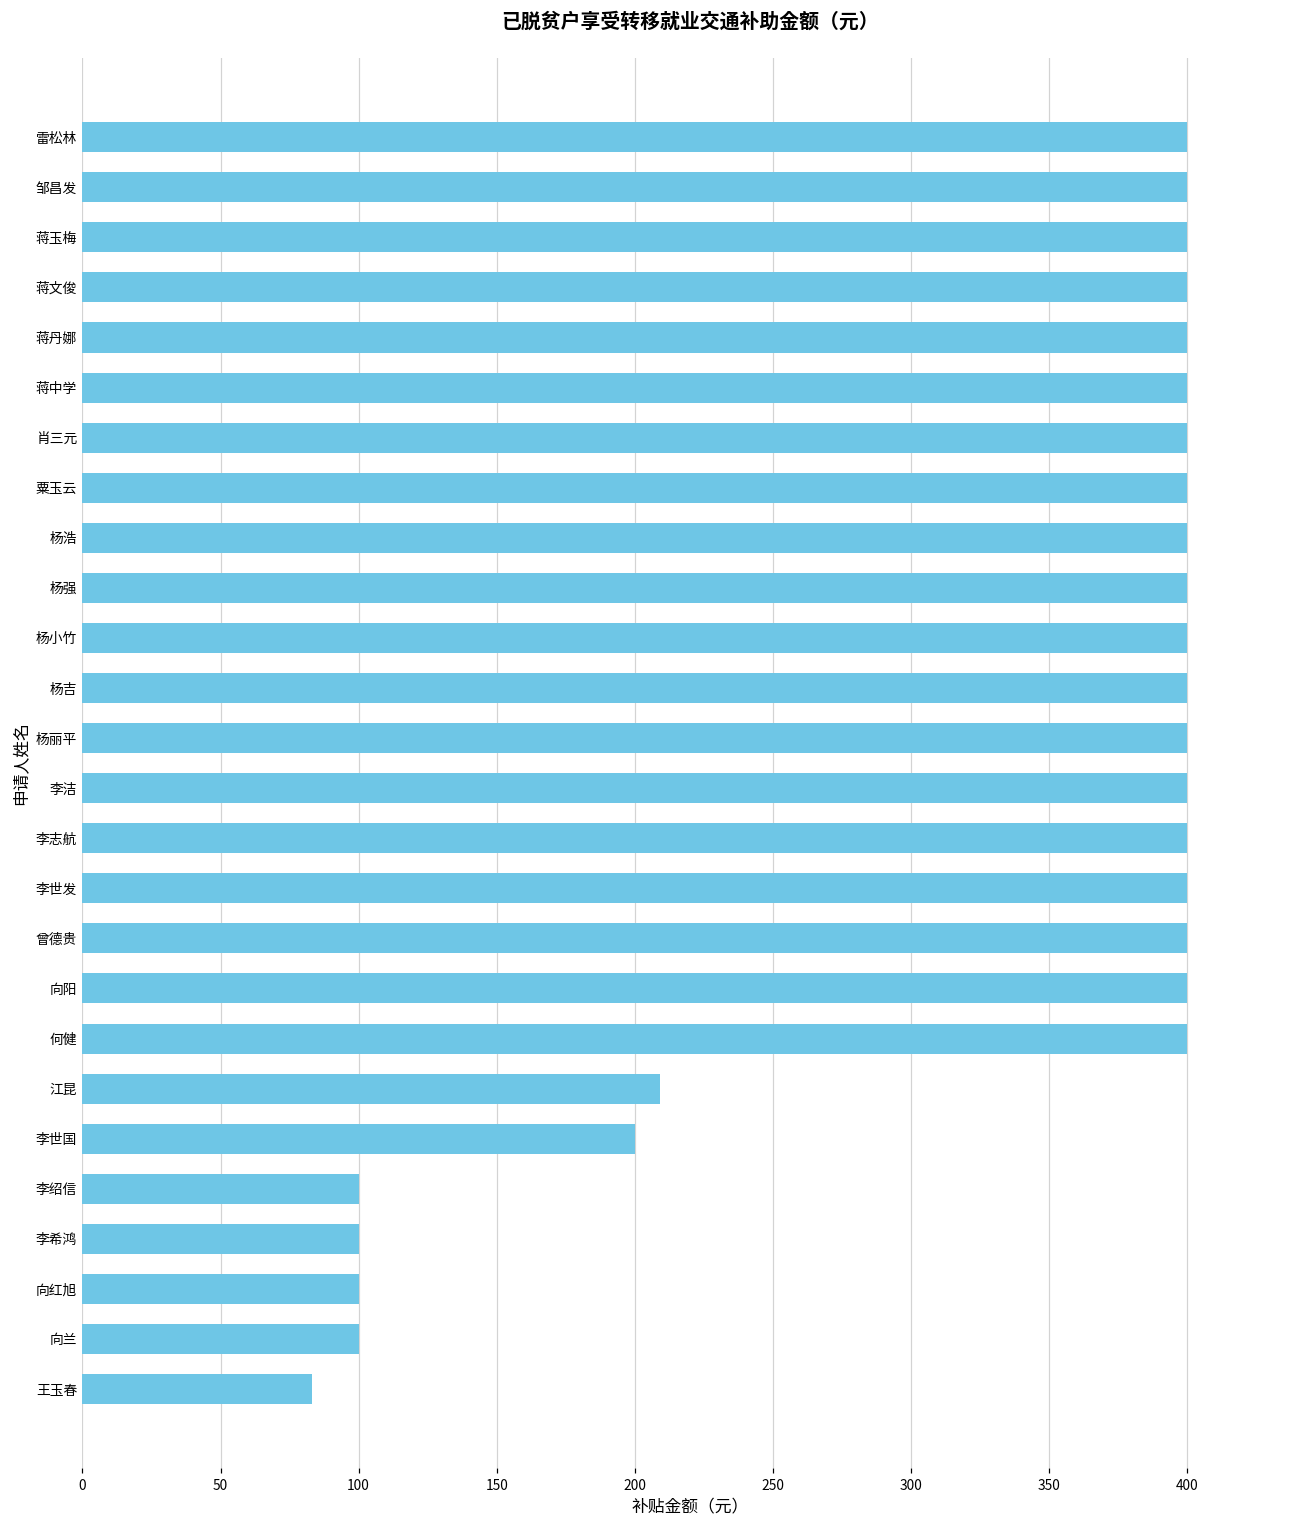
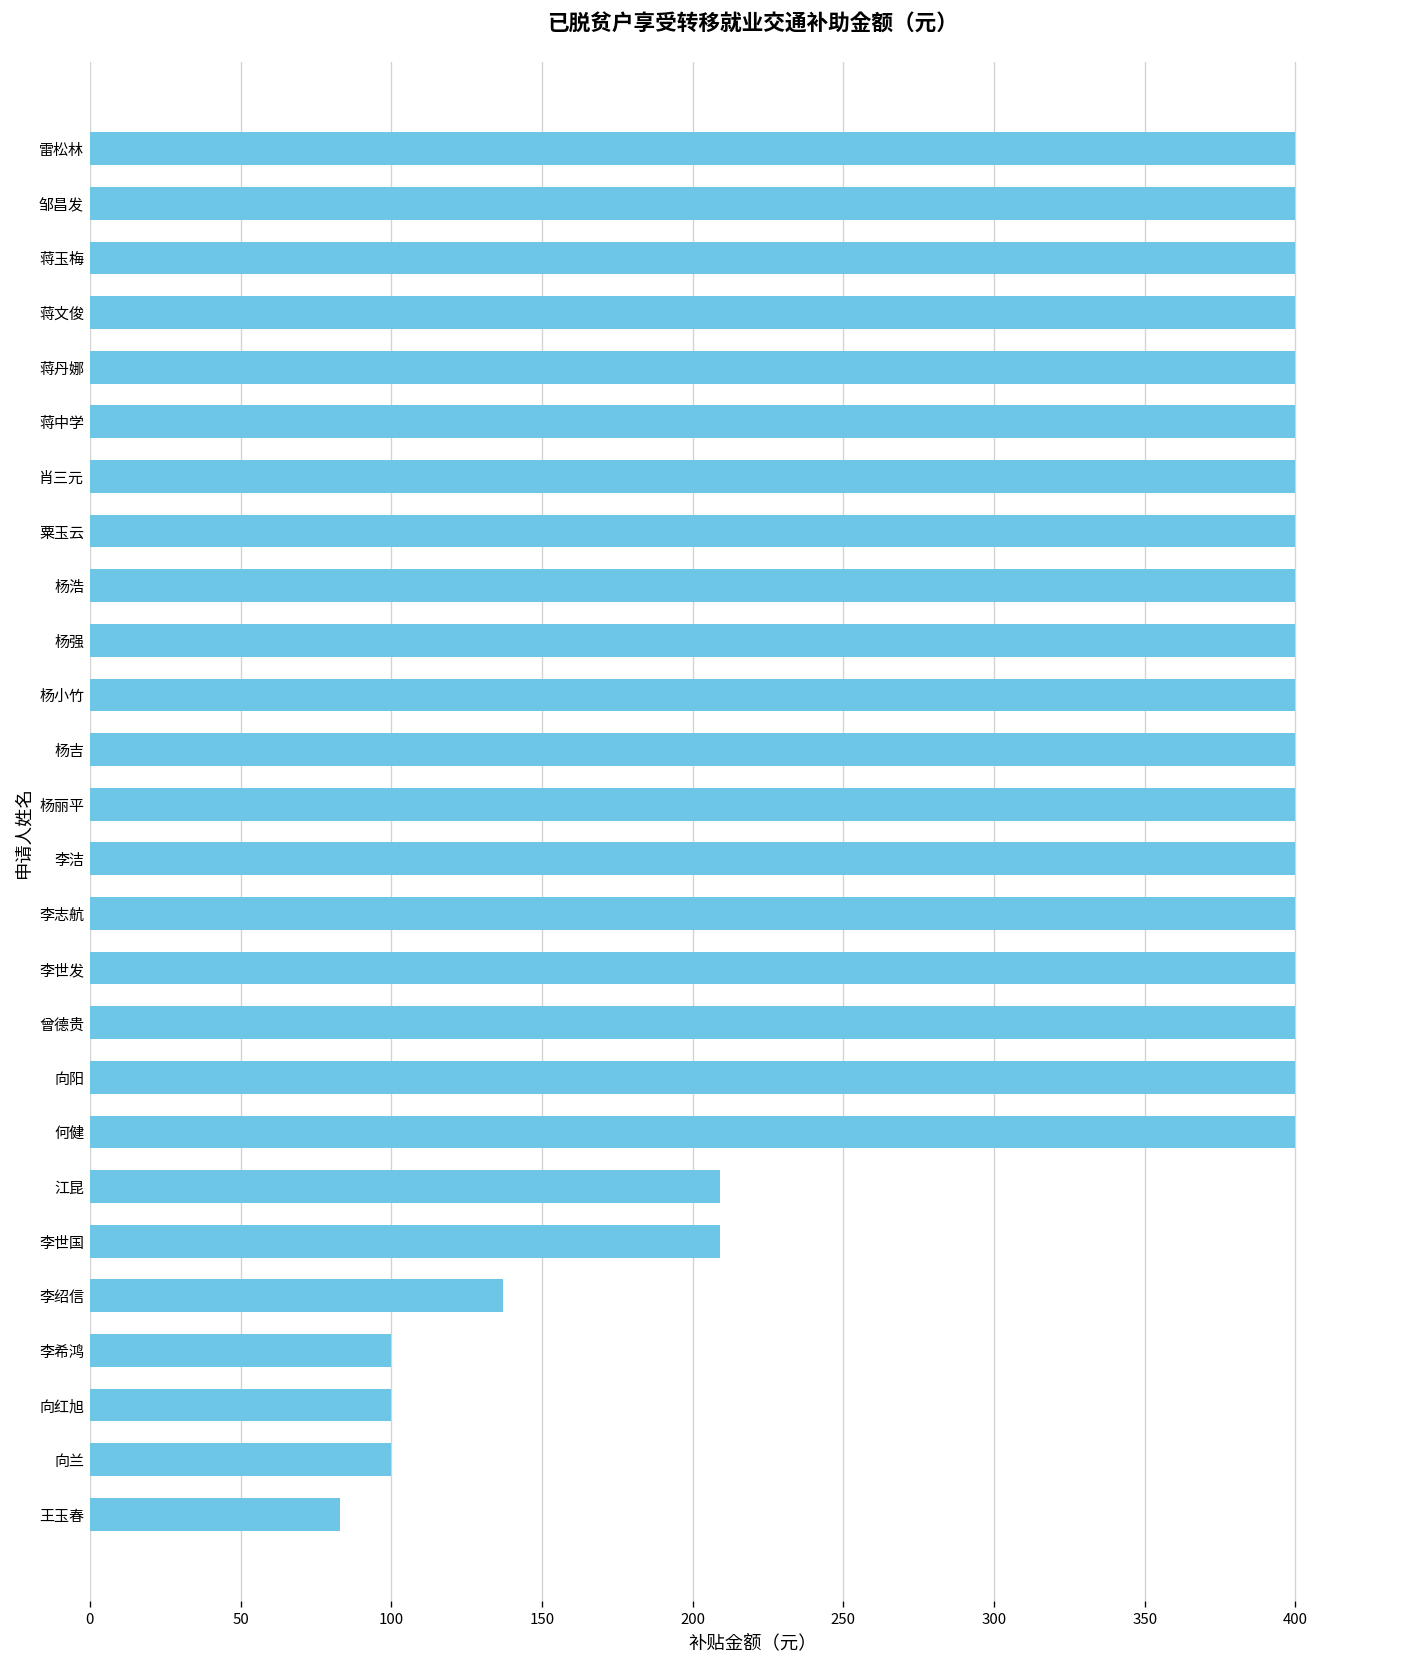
李世国: 200 -> 209
李绍信: 100 -> 137
